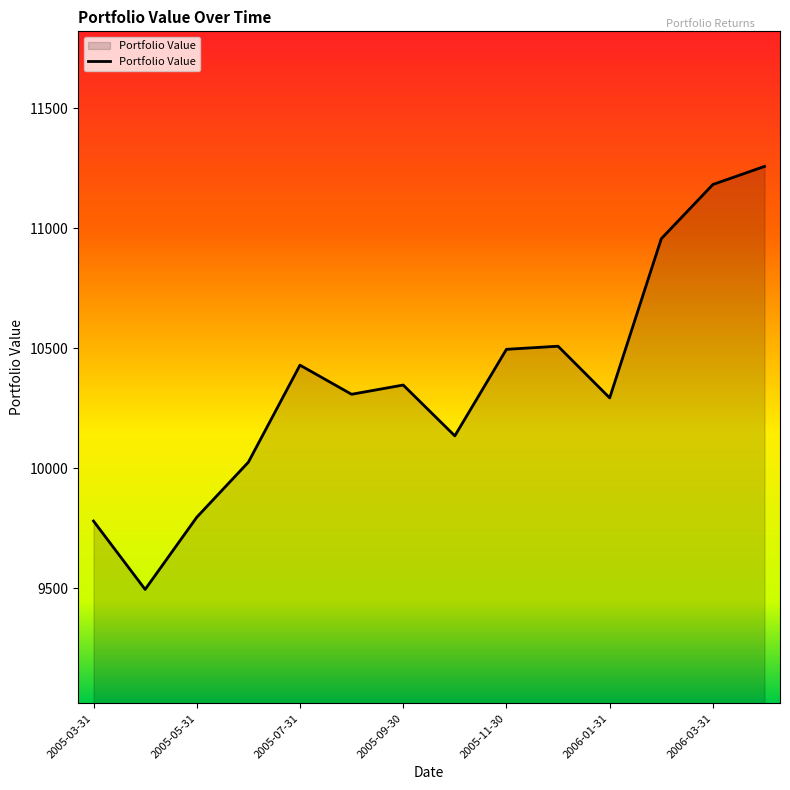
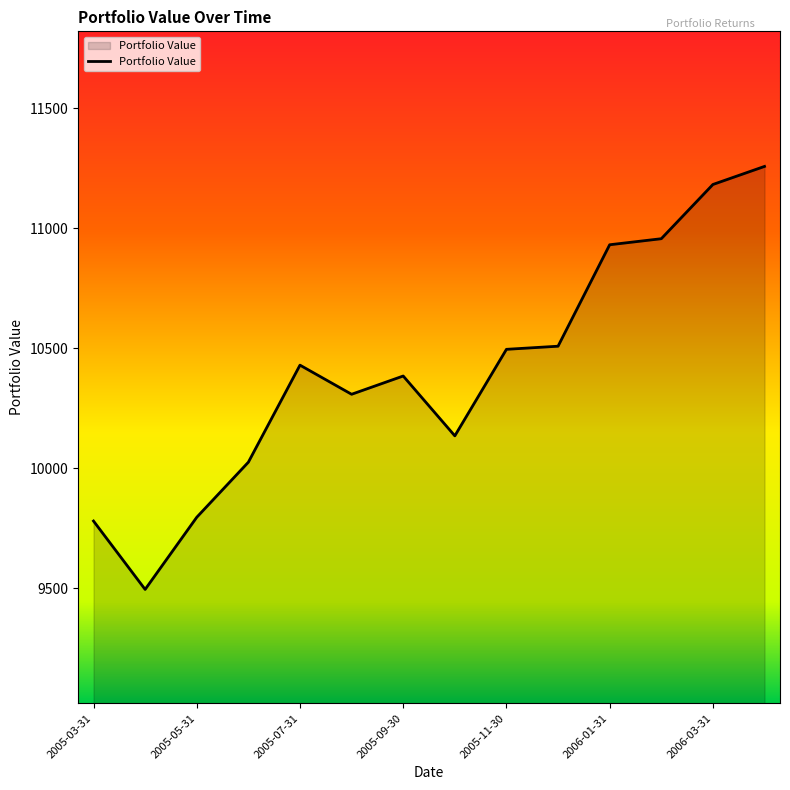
2005-09-30: 10350 -> 10390
2006-01-31: 10290 -> 10930
